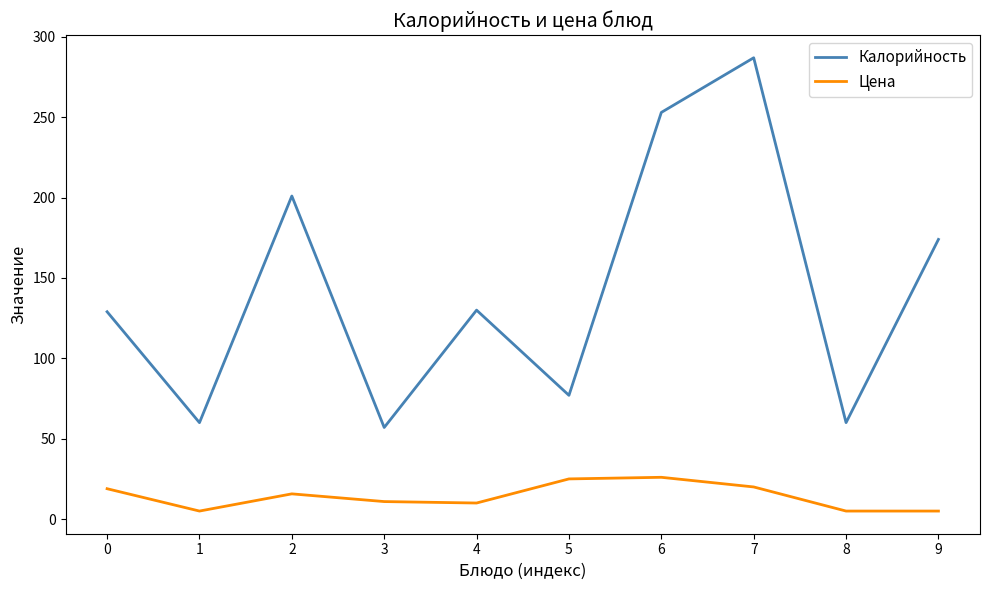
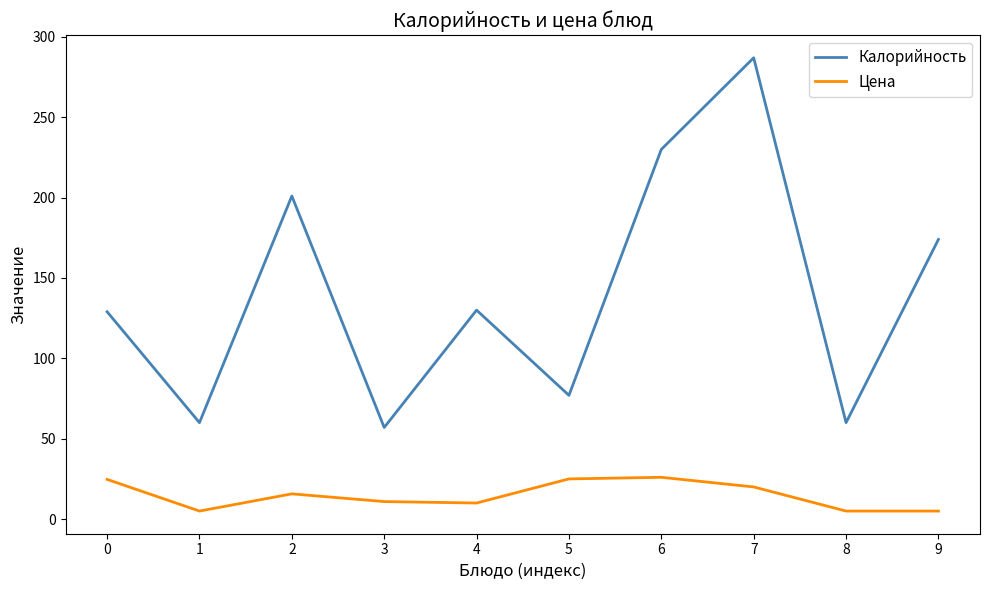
Цена, 0: 19 -> 25
Калорийность, 6: 253 -> 230
